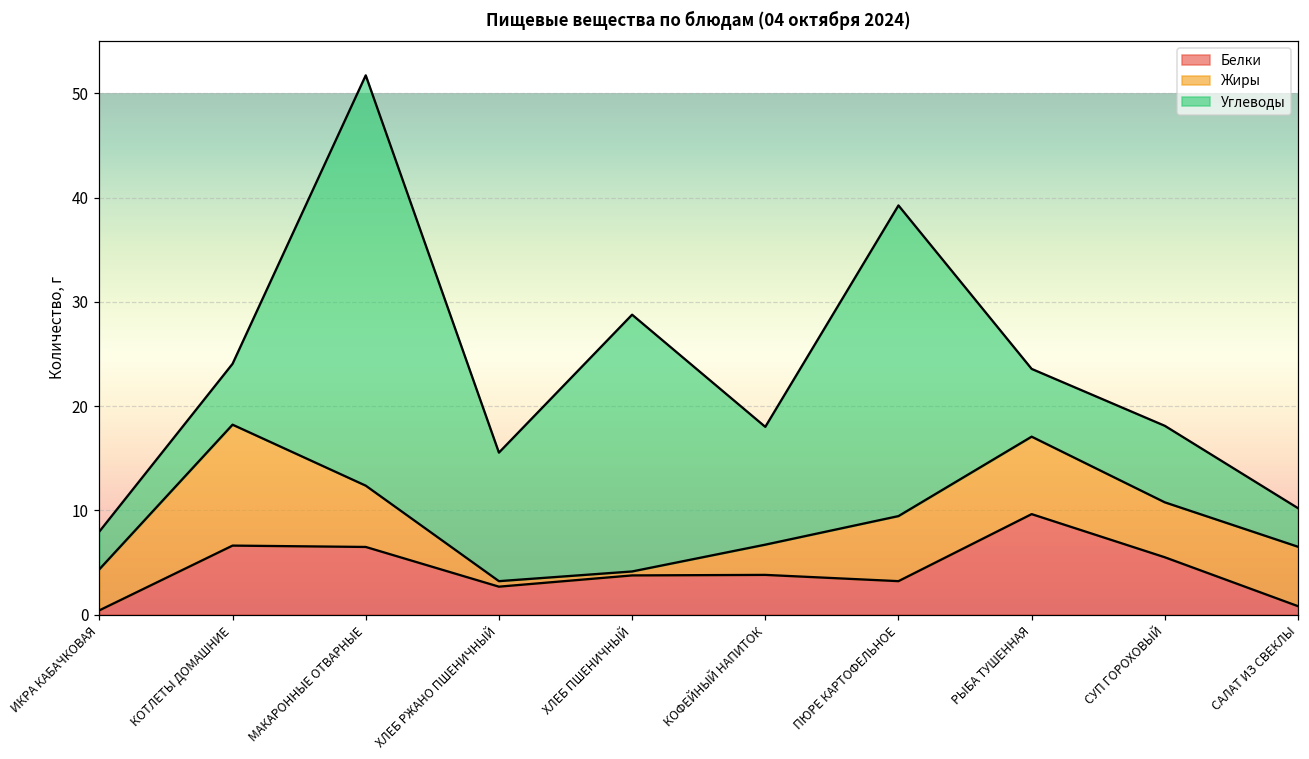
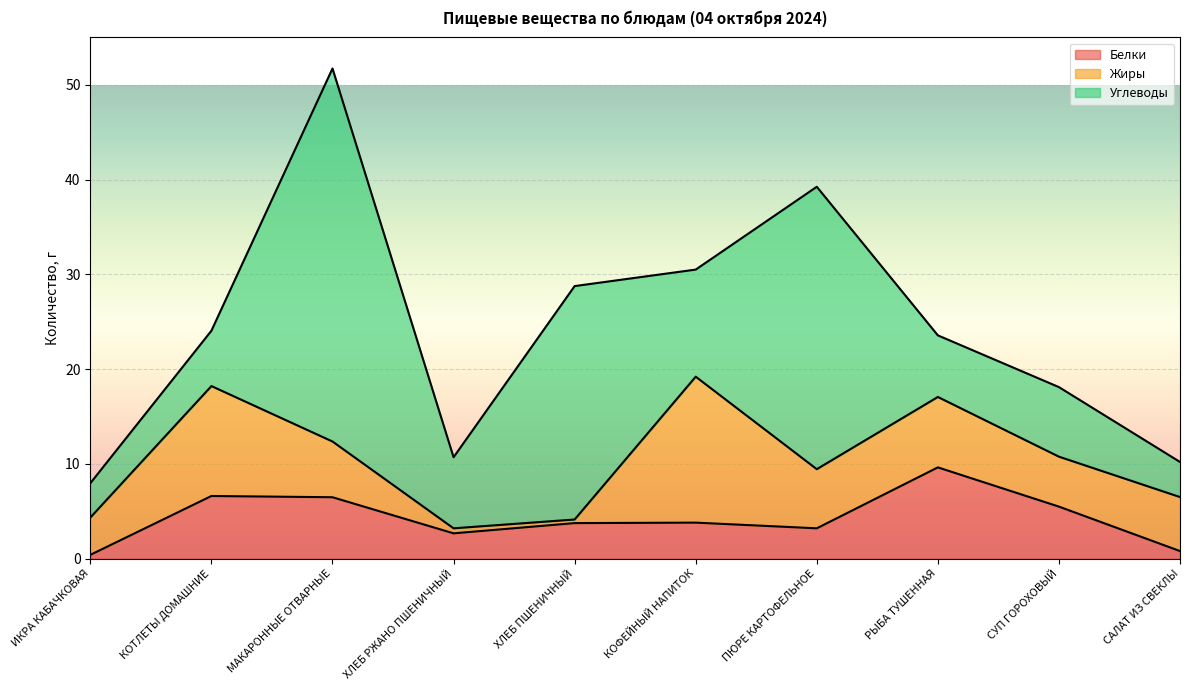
Углеводы, ХЛЕБ РЖАНО ПШЕНИЧНЫЙ: 12 -> 7
Жиры, КОФЕЙНЫЙ НАПИТОК: 3 -> 15
